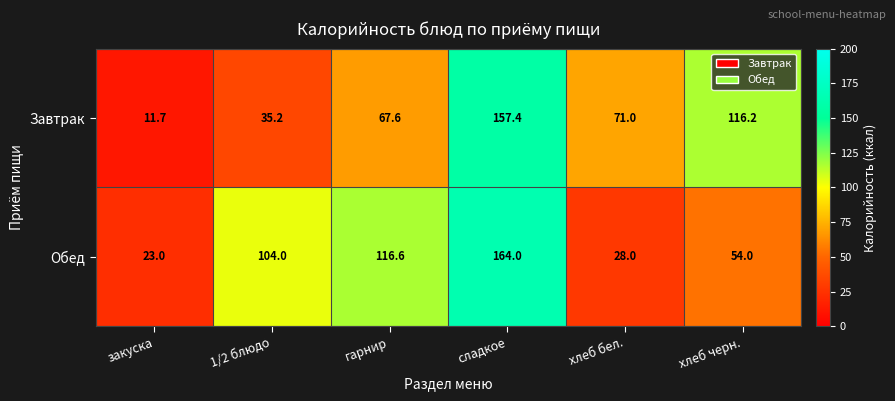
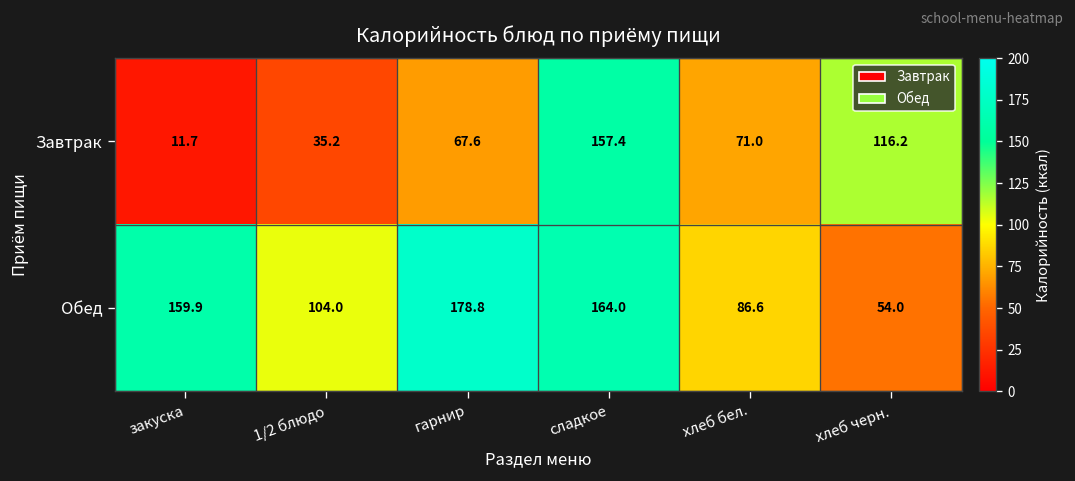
Обед, закуска: 23.0 -> 159.9
Обед, гарнир: 116.6 -> 178.8
Обед, хлеб бел.: 28.0 -> 86.6
